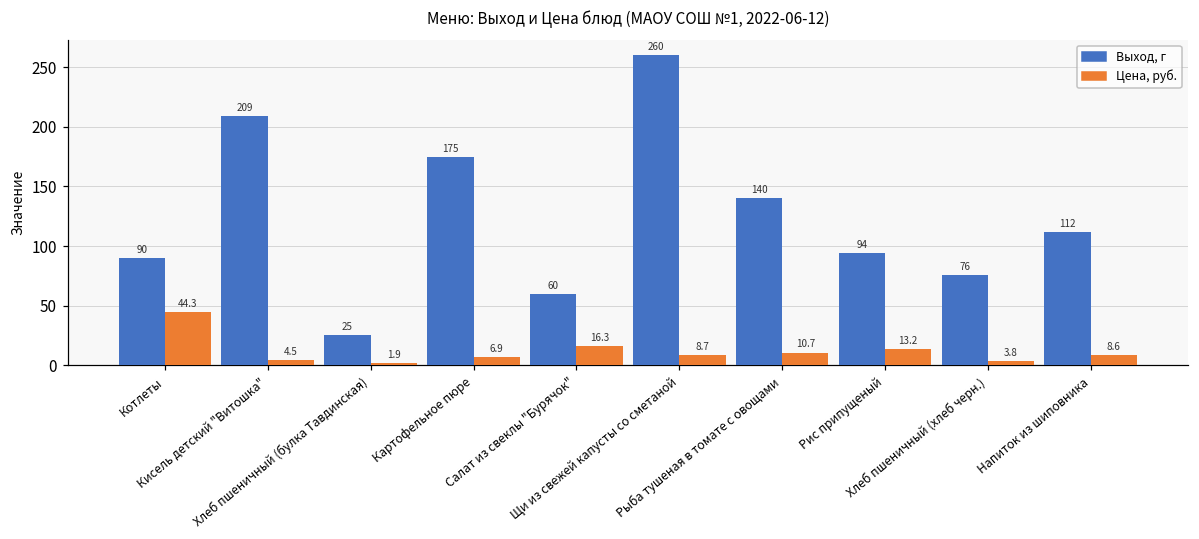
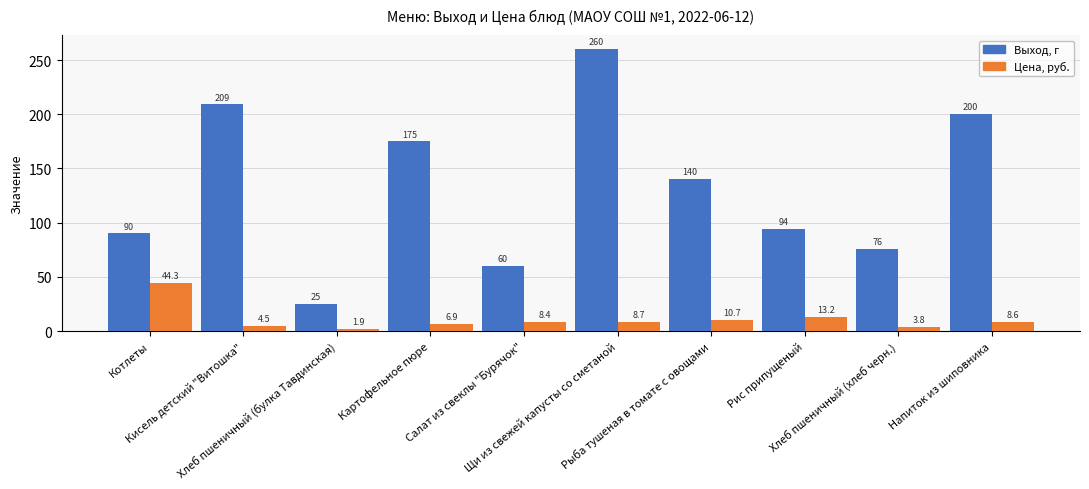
Цена, руб., Салат из свеклы "Бурячок": 16.3 -> 8.4
Выход, г, Напиток из шиповника: 112 -> 200
